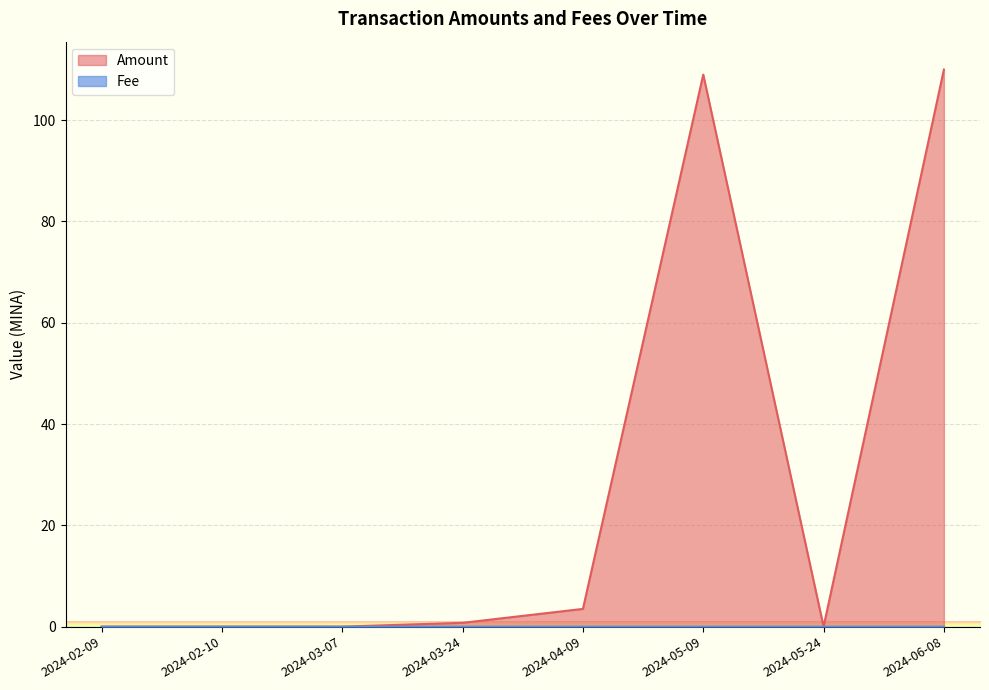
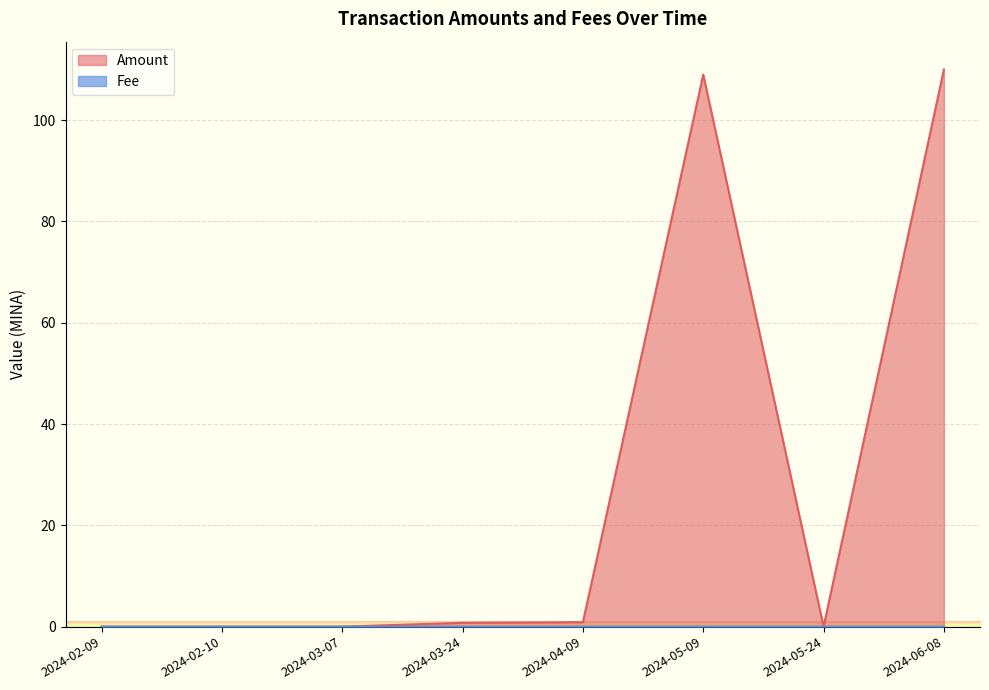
Amount, 2024-04-09: 4 -> 1
